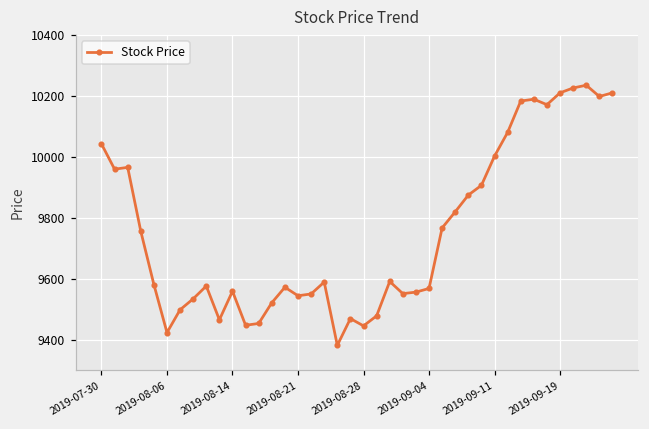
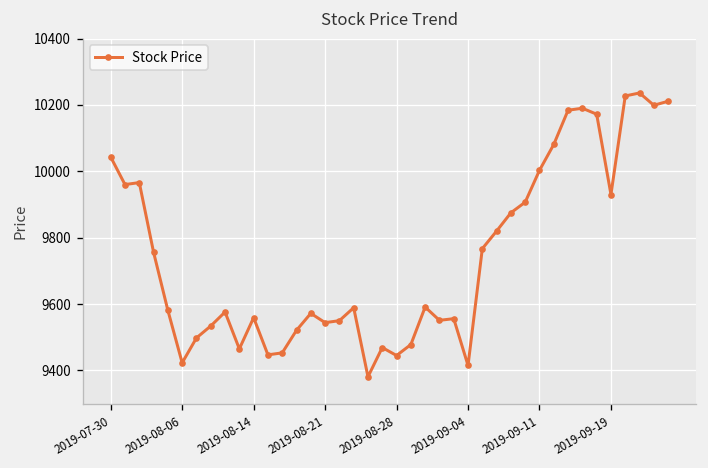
2019-09-04: 9570 -> 9420
2019-09-19: 10210 -> 9930
